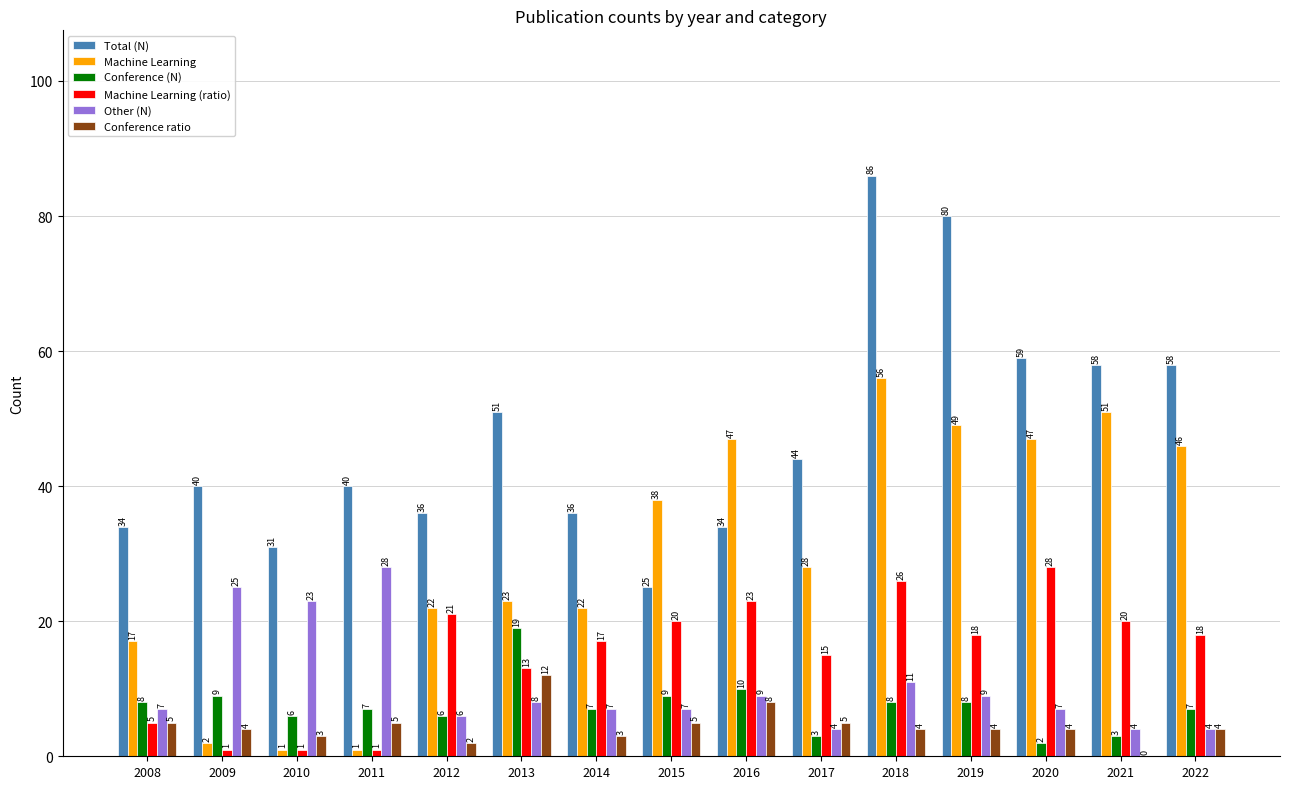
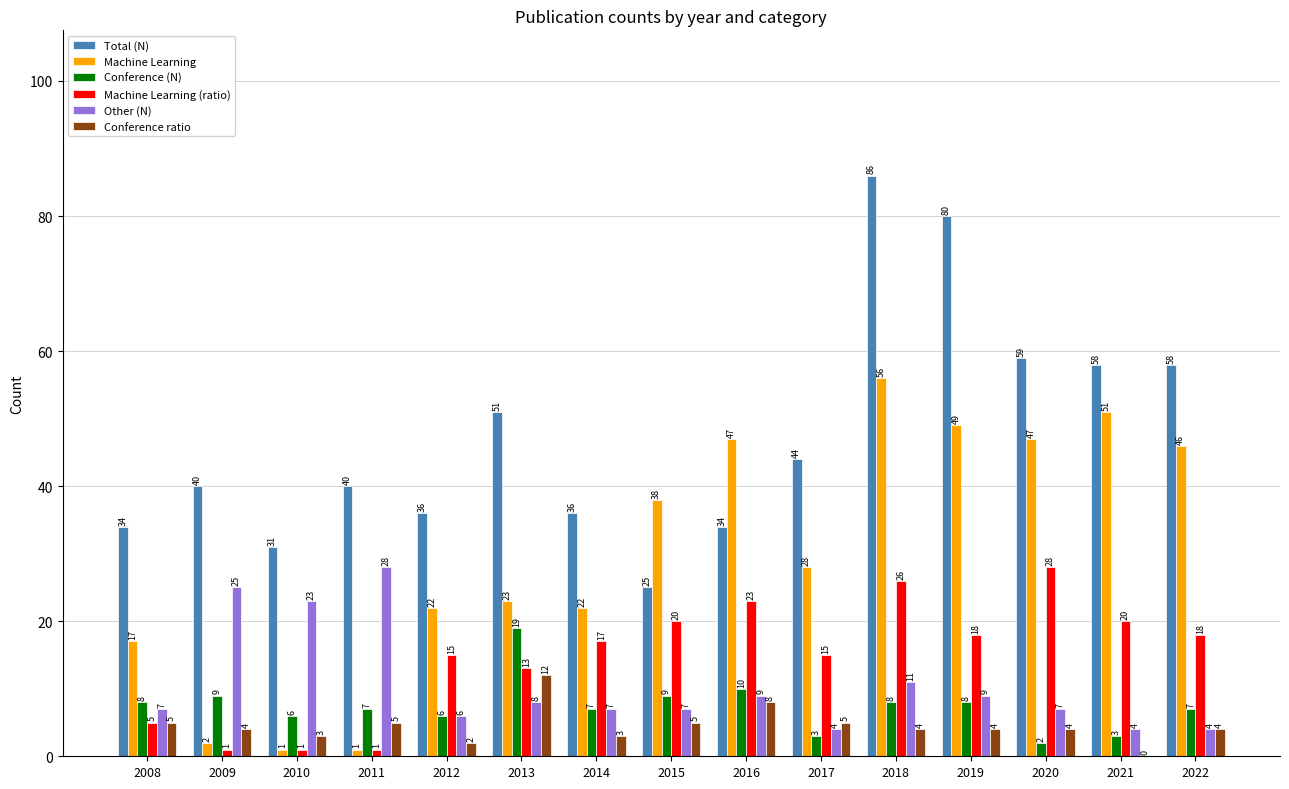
Machine Learning (ratio), 2012: 21 -> 15
